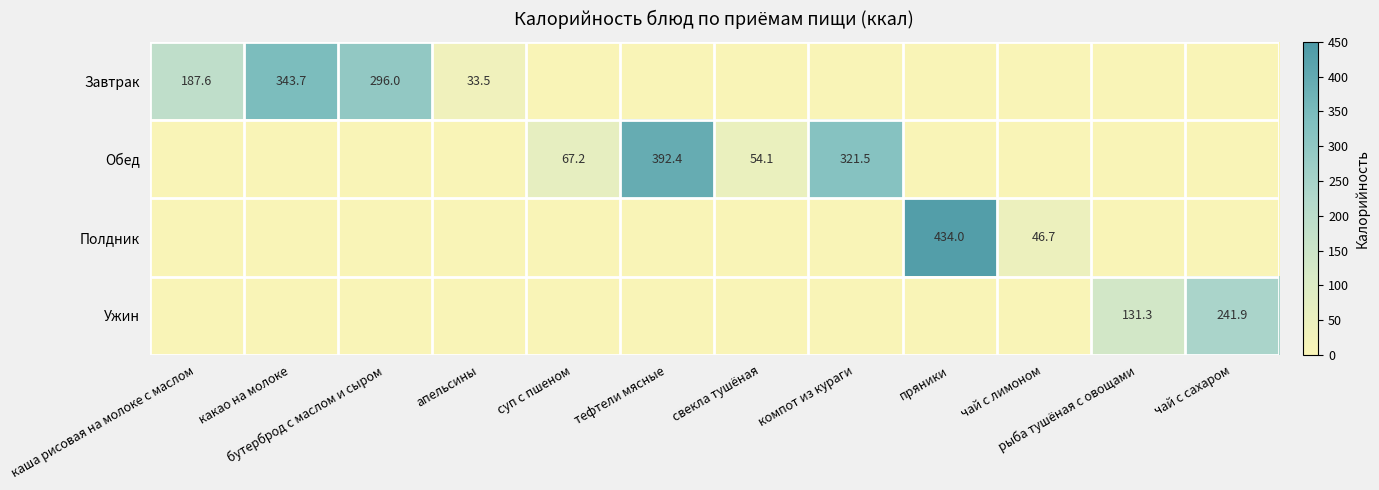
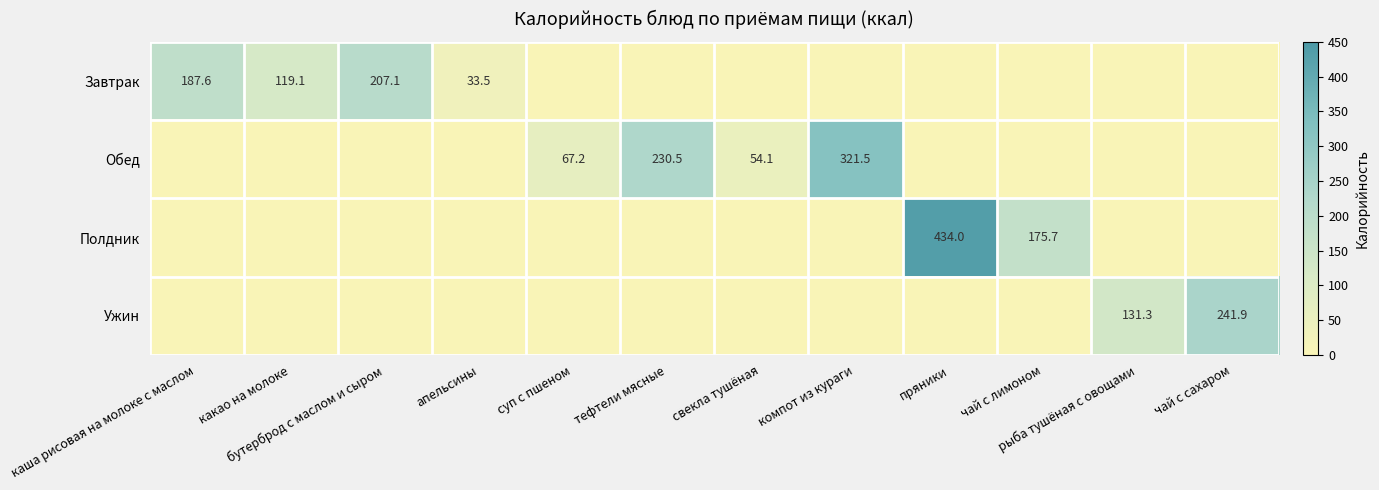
Завтрак, какао на молоке: 343.7 -> 119.1
Завтрак, бутерброд с маслом и сыром: 296.0 -> 207.1
Обед, тефтели мясные: 392.4 -> 230.5
Полдник, чай с лимоном: 46.7 -> 175.7
